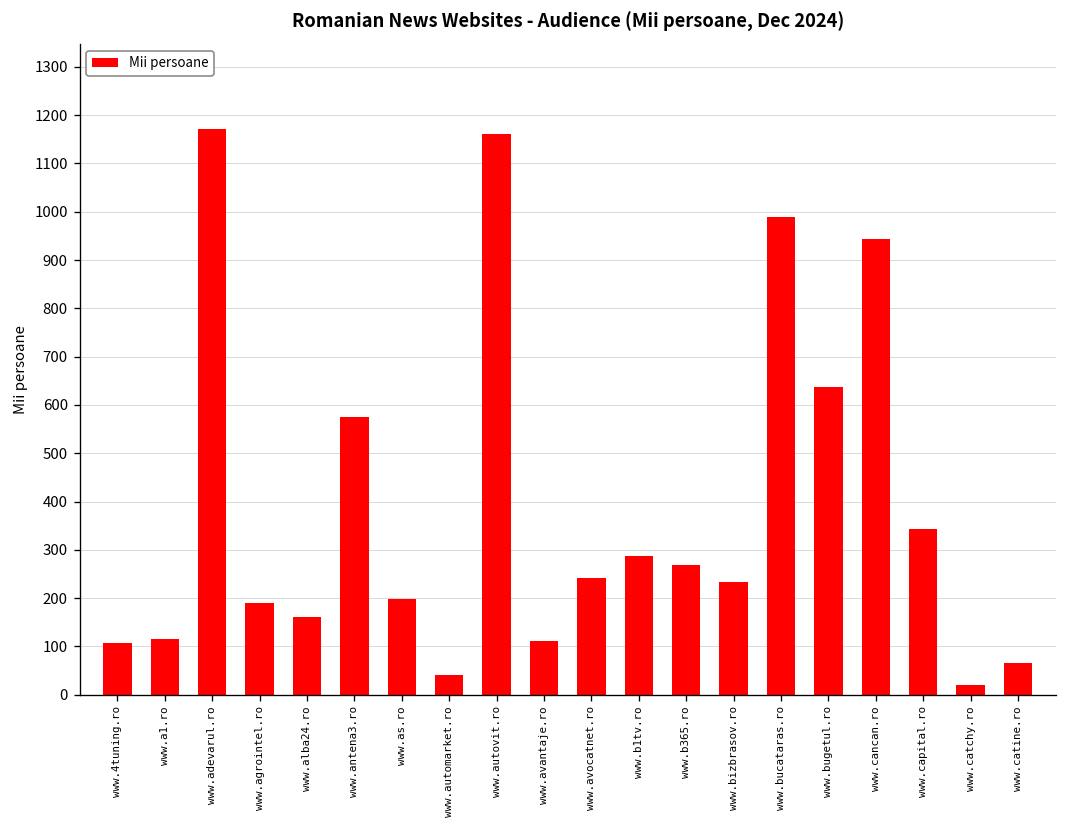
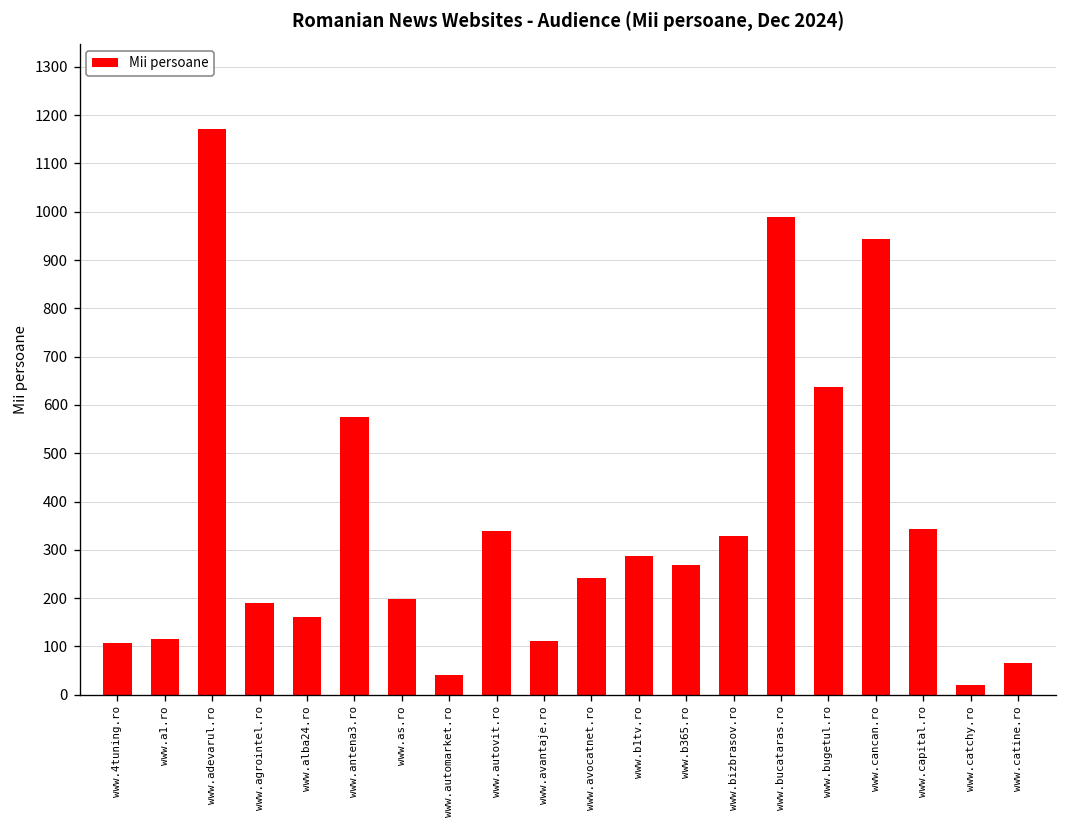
www.autovit.ro: 1160 -> 340
www.bizbrasov.ro: 230 -> 330
